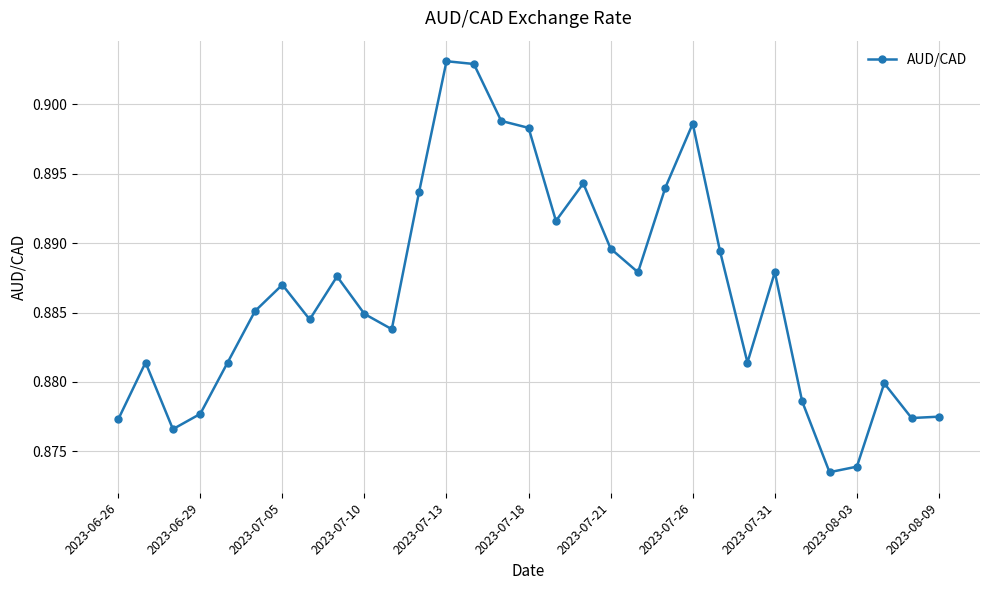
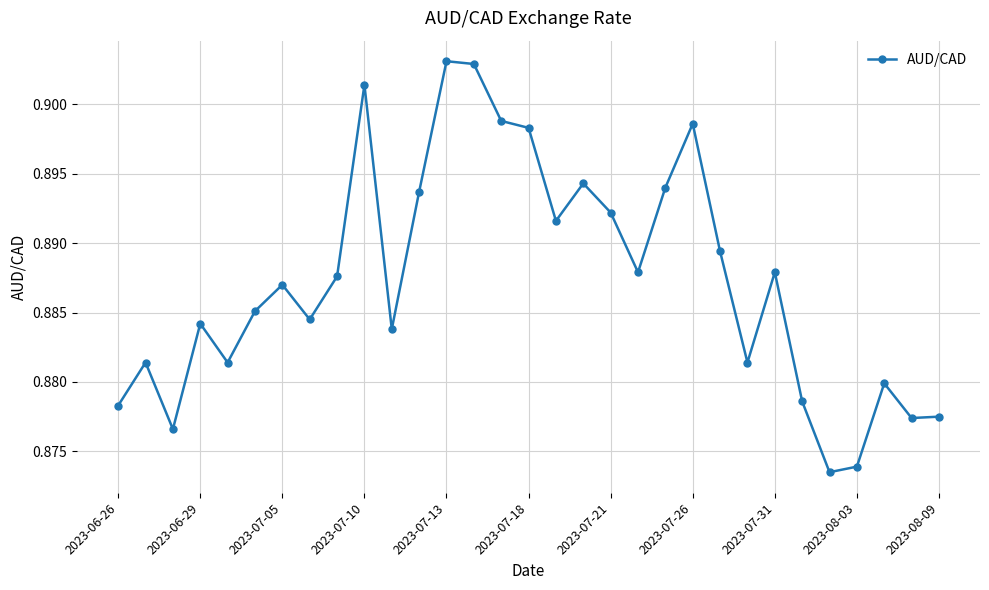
2023-06-26: 0.8773 -> 0.8783
2023-06-29: 0.8777 -> 0.8842
2023-07-10: 0.8849 -> 0.9014
2023-07-21: 0.8896 -> 0.8922
